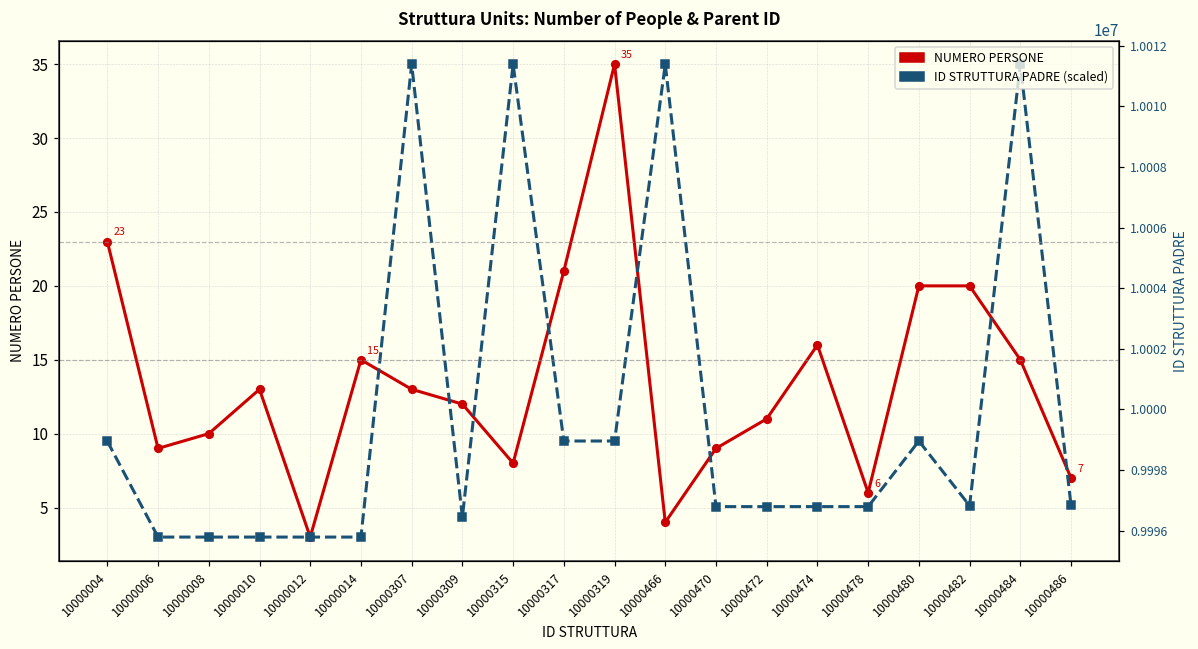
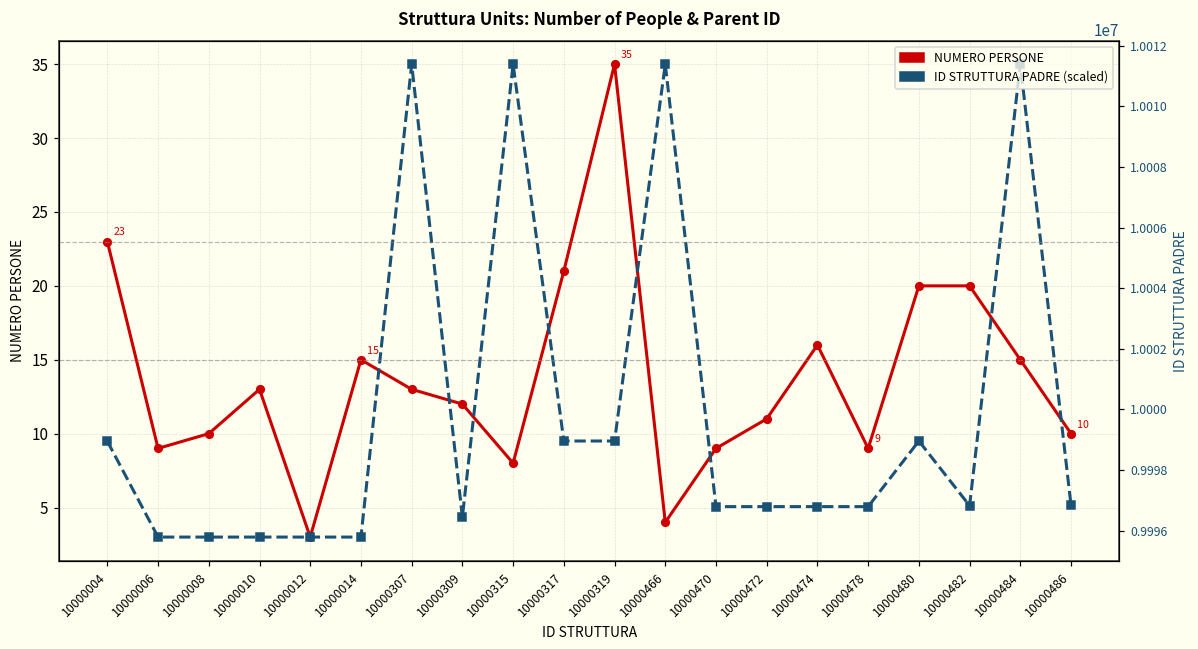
NUMERO PERSONE, 10000478: 6 -> 9
NUMERO PERSONE, 10000486: 7 -> 10
